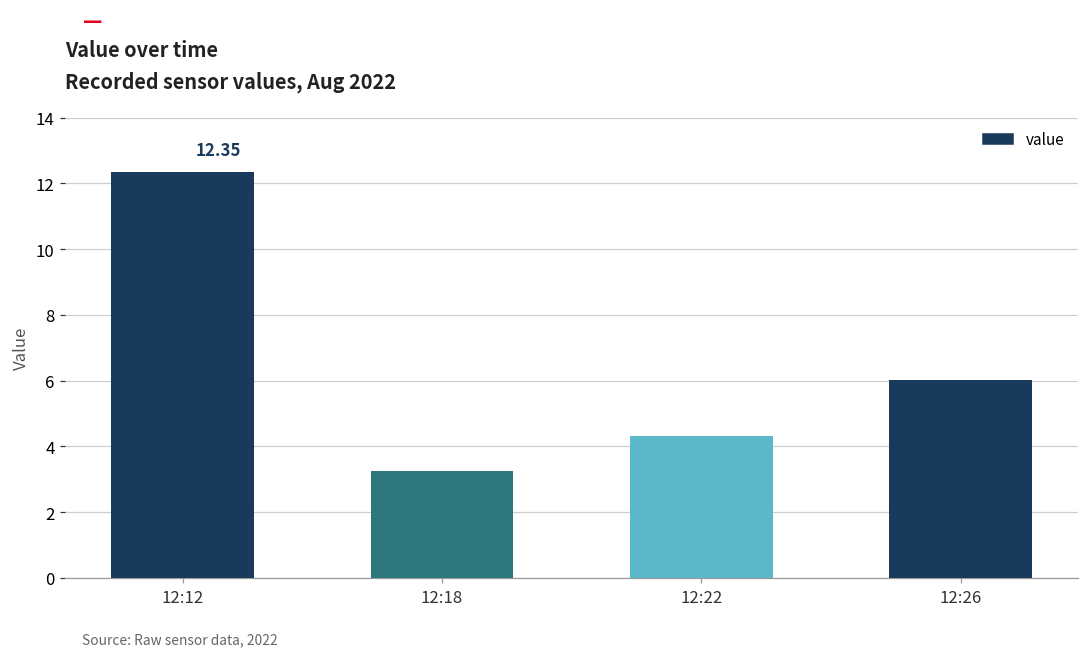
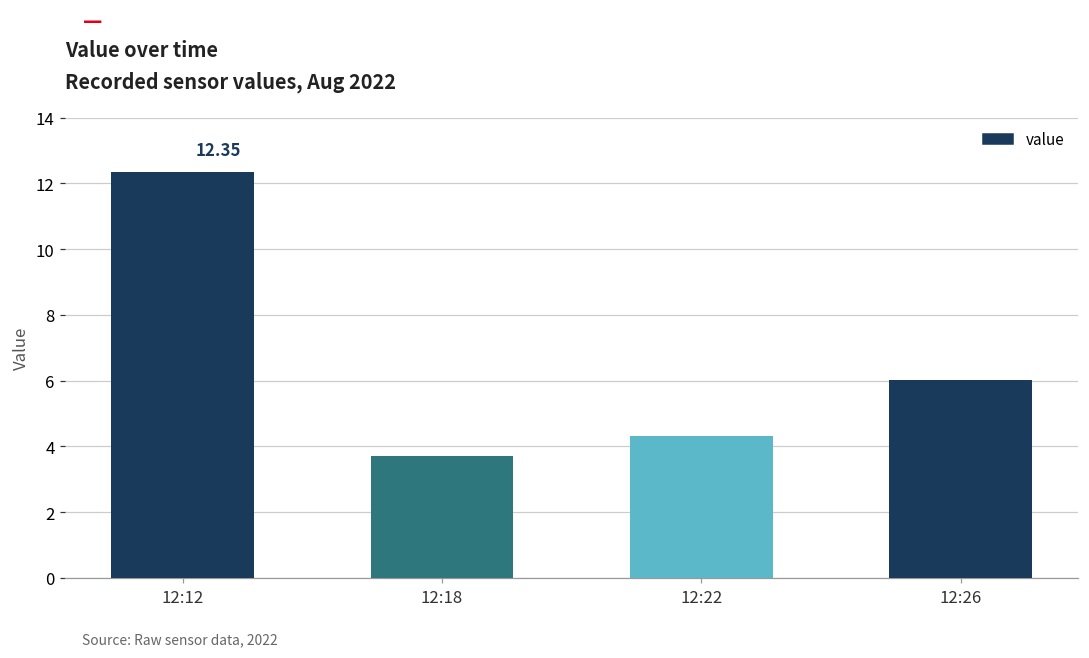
12:18: 3.2 -> 3.7
